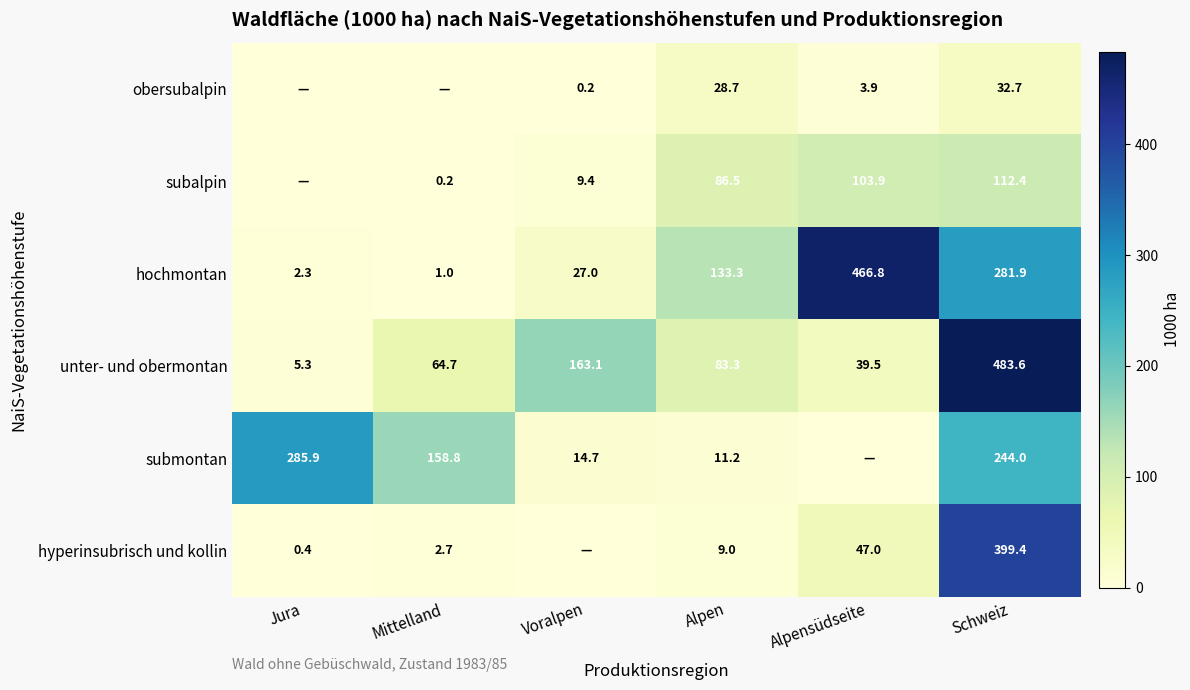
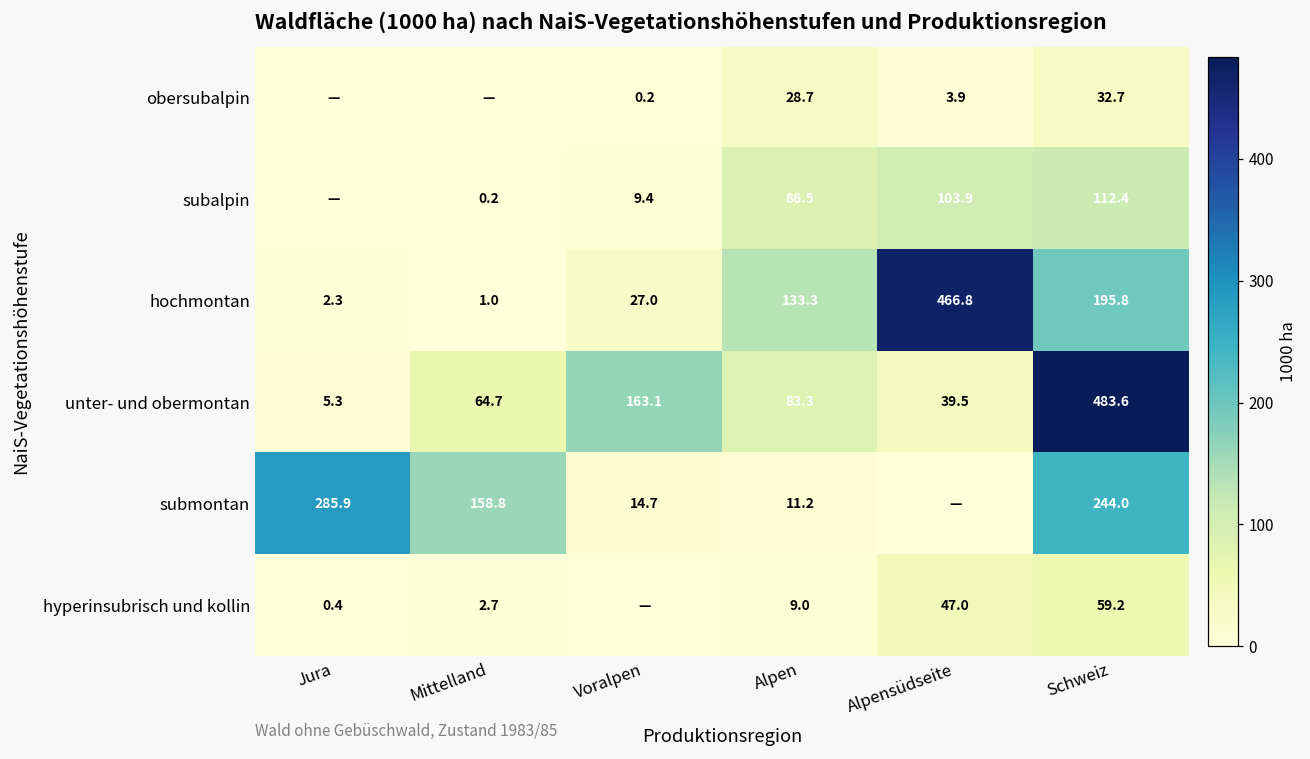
hochmontan, Schweiz: 281.9 -> 195.8
hyperinsubrisch und kollin, Schweiz: 399.4 -> 59.2
